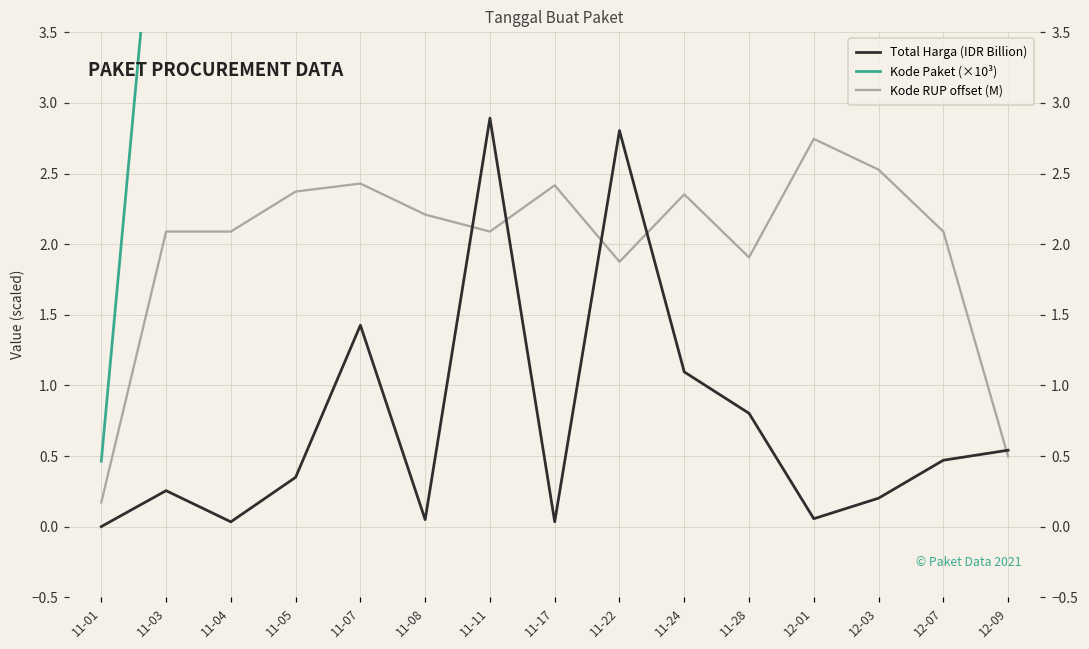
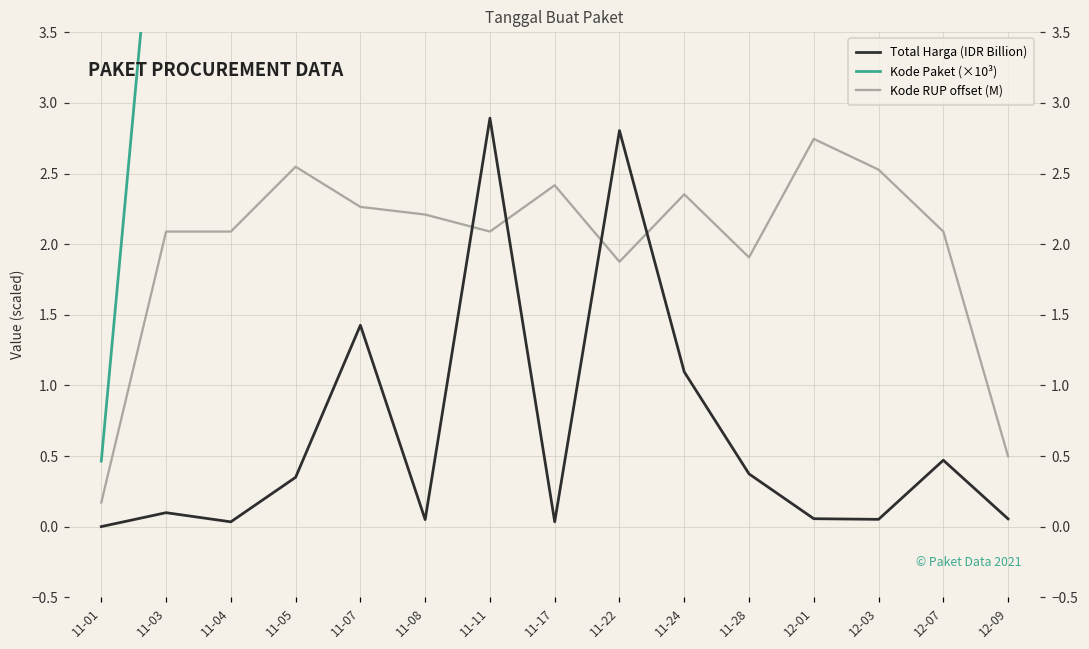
Total Harga (IDR Billion), 11-03: 0.25 -> 0.10
Kode RUP offset (M), 11-05: 2.37 -> 2.55
Kode RUP offset (M), 11-07: 2.43 -> 2.26
Total Harga (IDR Billion), 11-28: 0.80 -> 0.37
Total Harga (IDR Billion), 12-03: 0.20 -> 0.05
Total Harga (IDR Billion), 12-09: 0.54 -> 0.05
